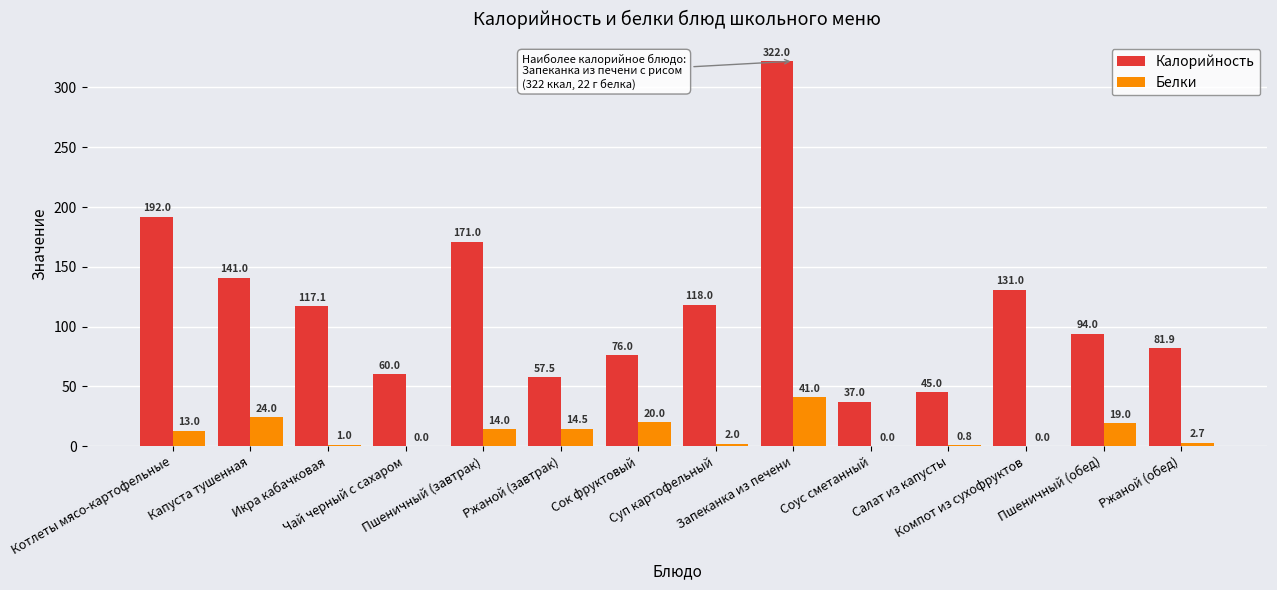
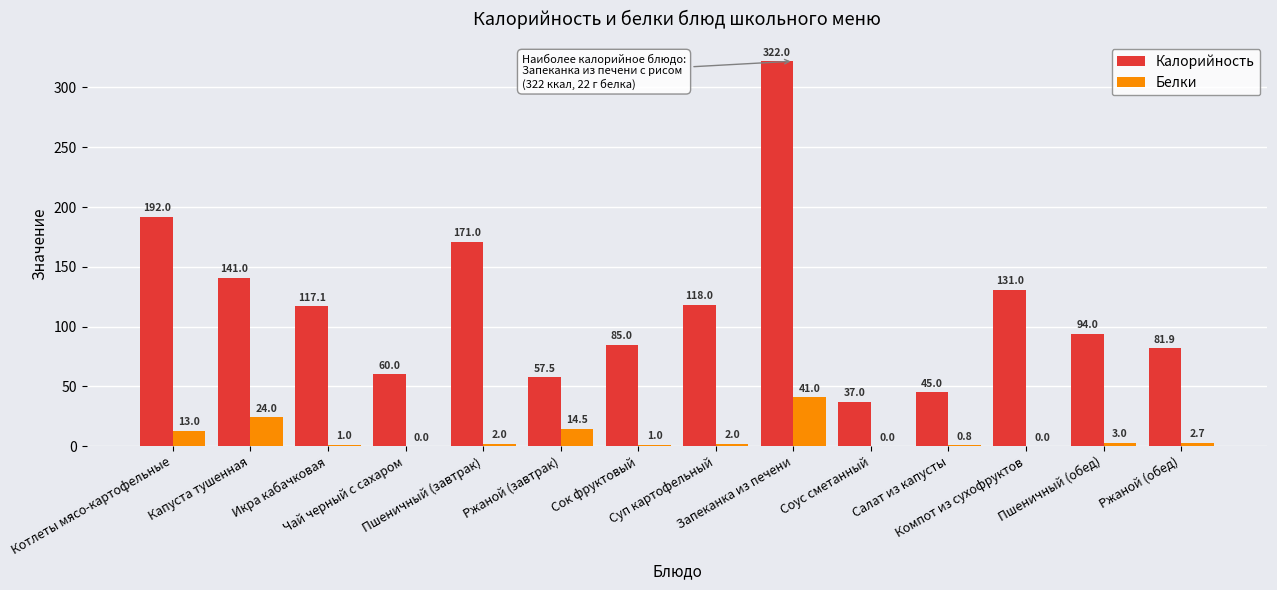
Белки, Пшеничный (завтрак): 14.0 -> 2.0
Калорийность, Сок фруктовый: 76.0 -> 85.0
Белки, Сок фруктовый: 20.0 -> 1.0
Белки, Пшеничный (обед): 19.0 -> 3.0
